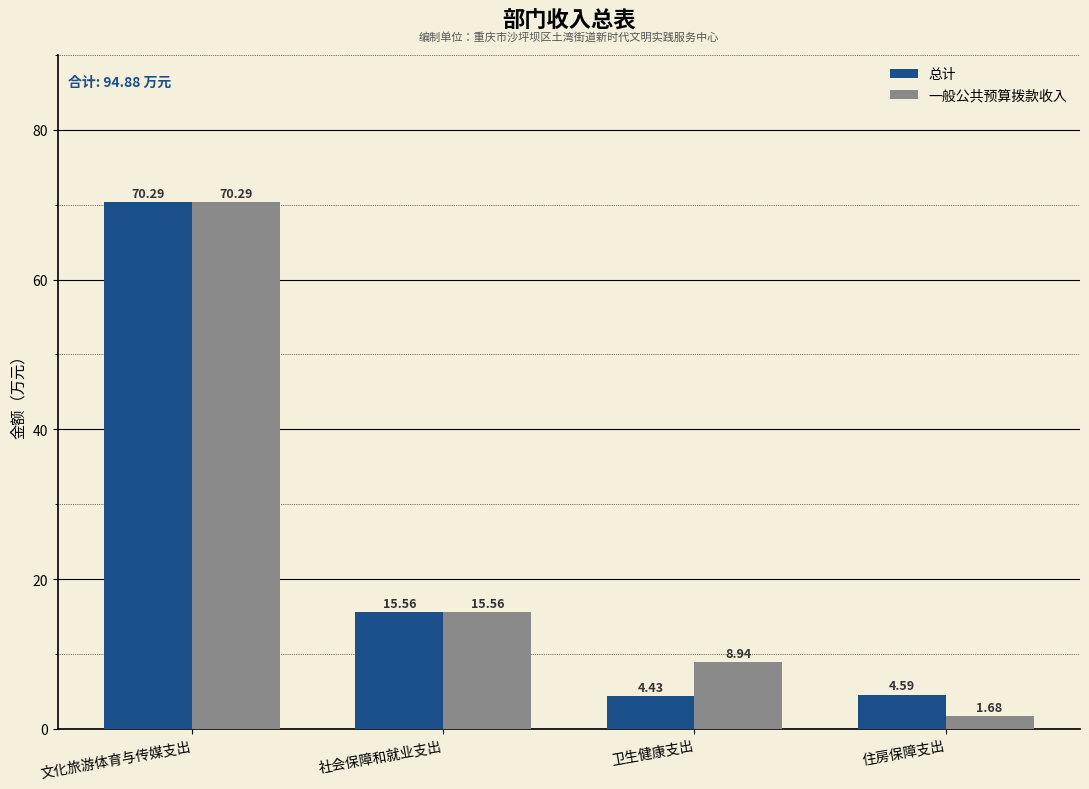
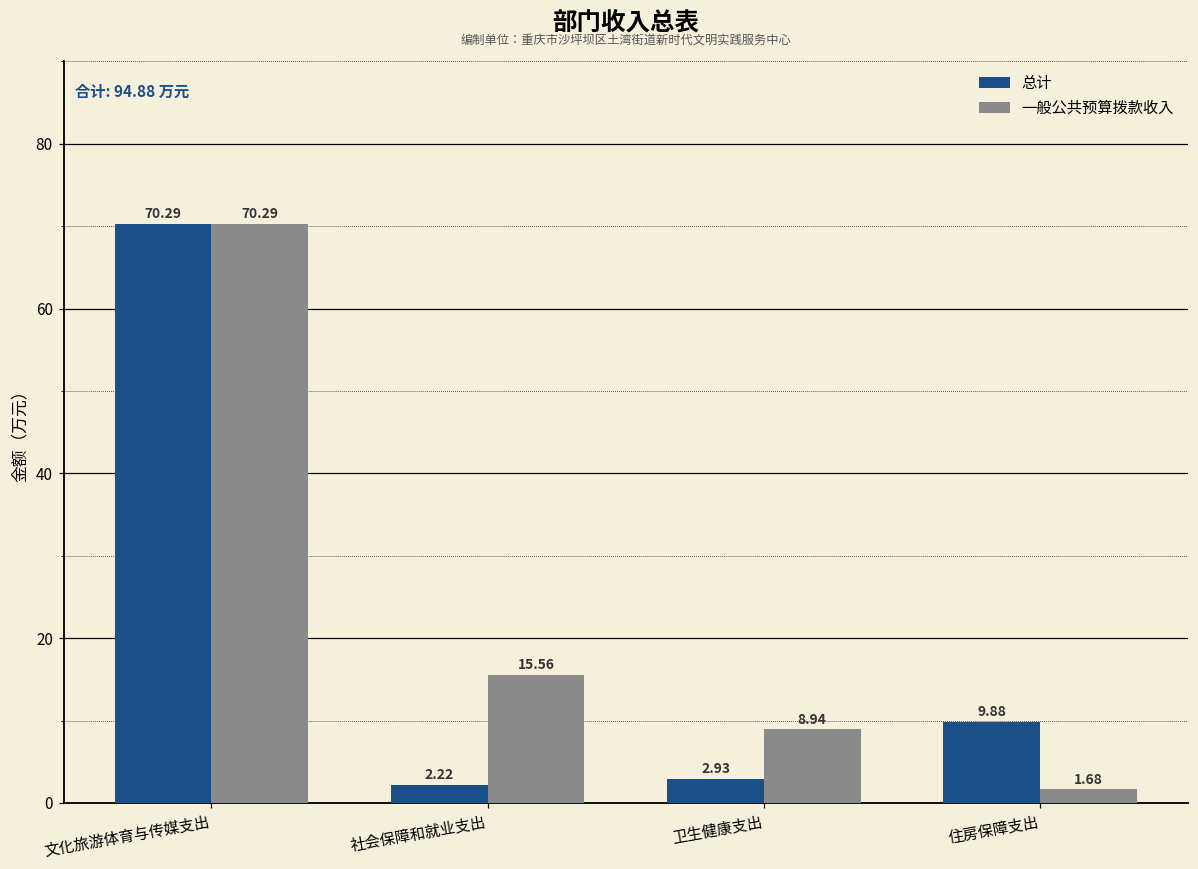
总计, 社会保障和就业支出: 15.56 -> 2.22
总计, 卫生健康支出: 4.43 -> 2.93
总计, 住房保障支出: 4.59 -> 9.88
